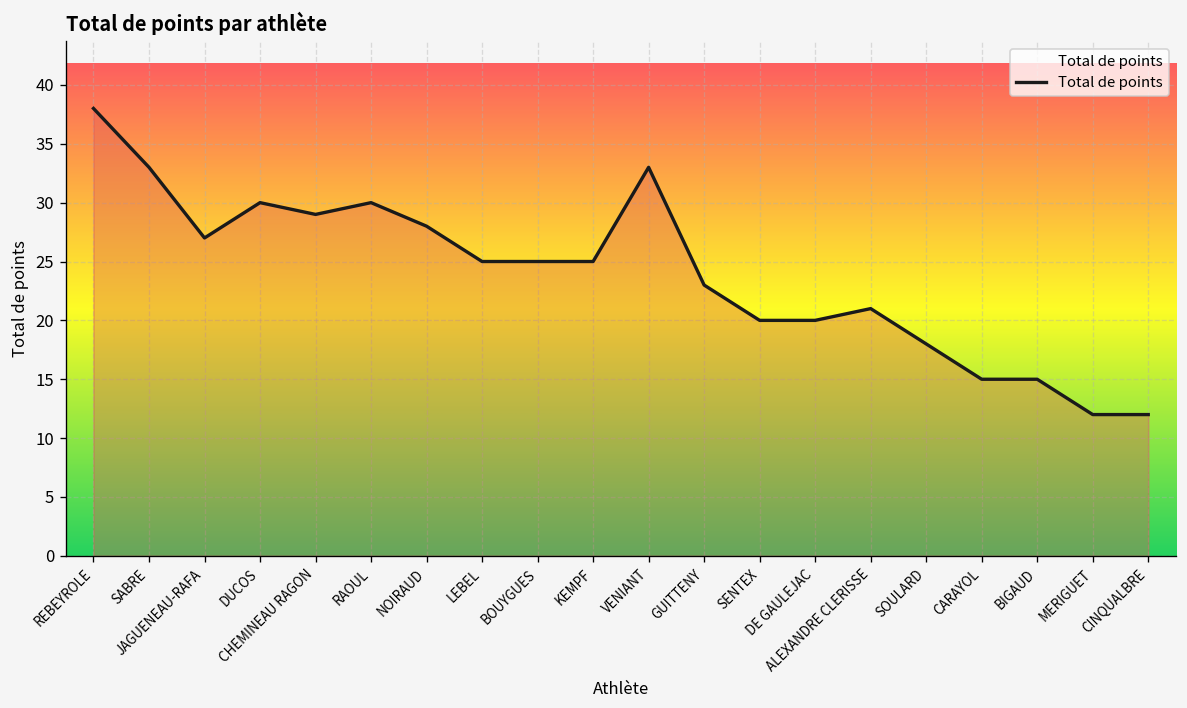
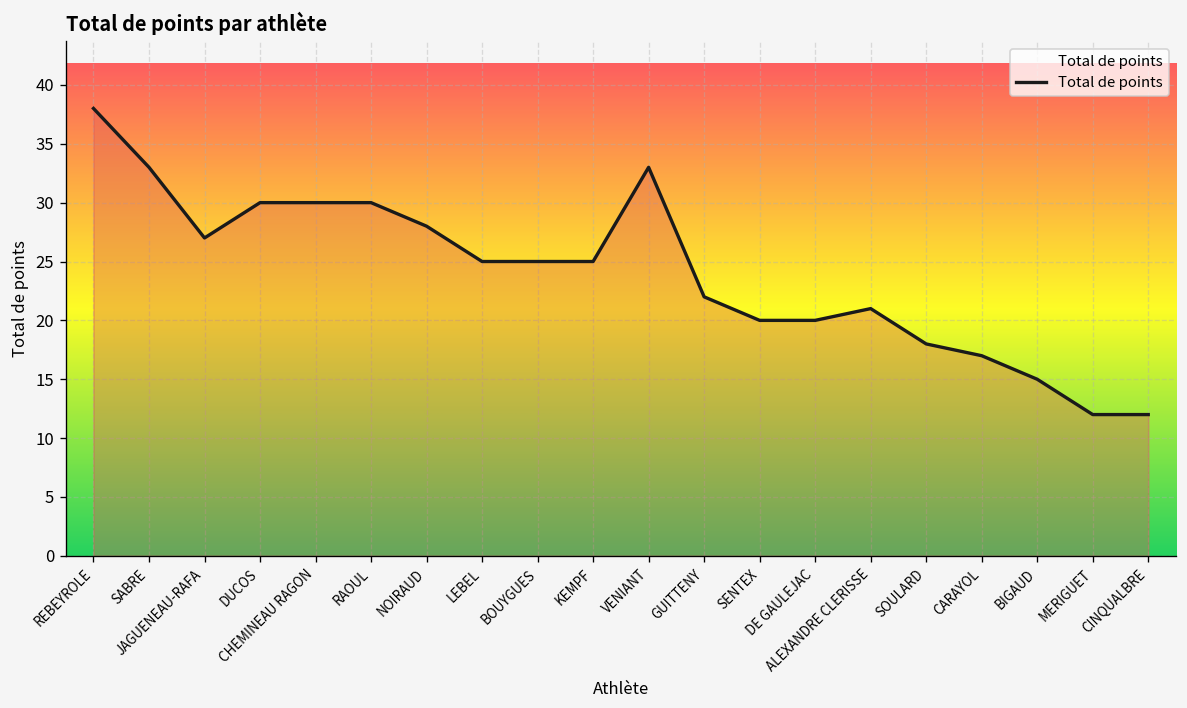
CHEMINEAU RAGON: 29 -> 30
GUITTENY: 23 -> 22
CARAYOL: 15 -> 17
